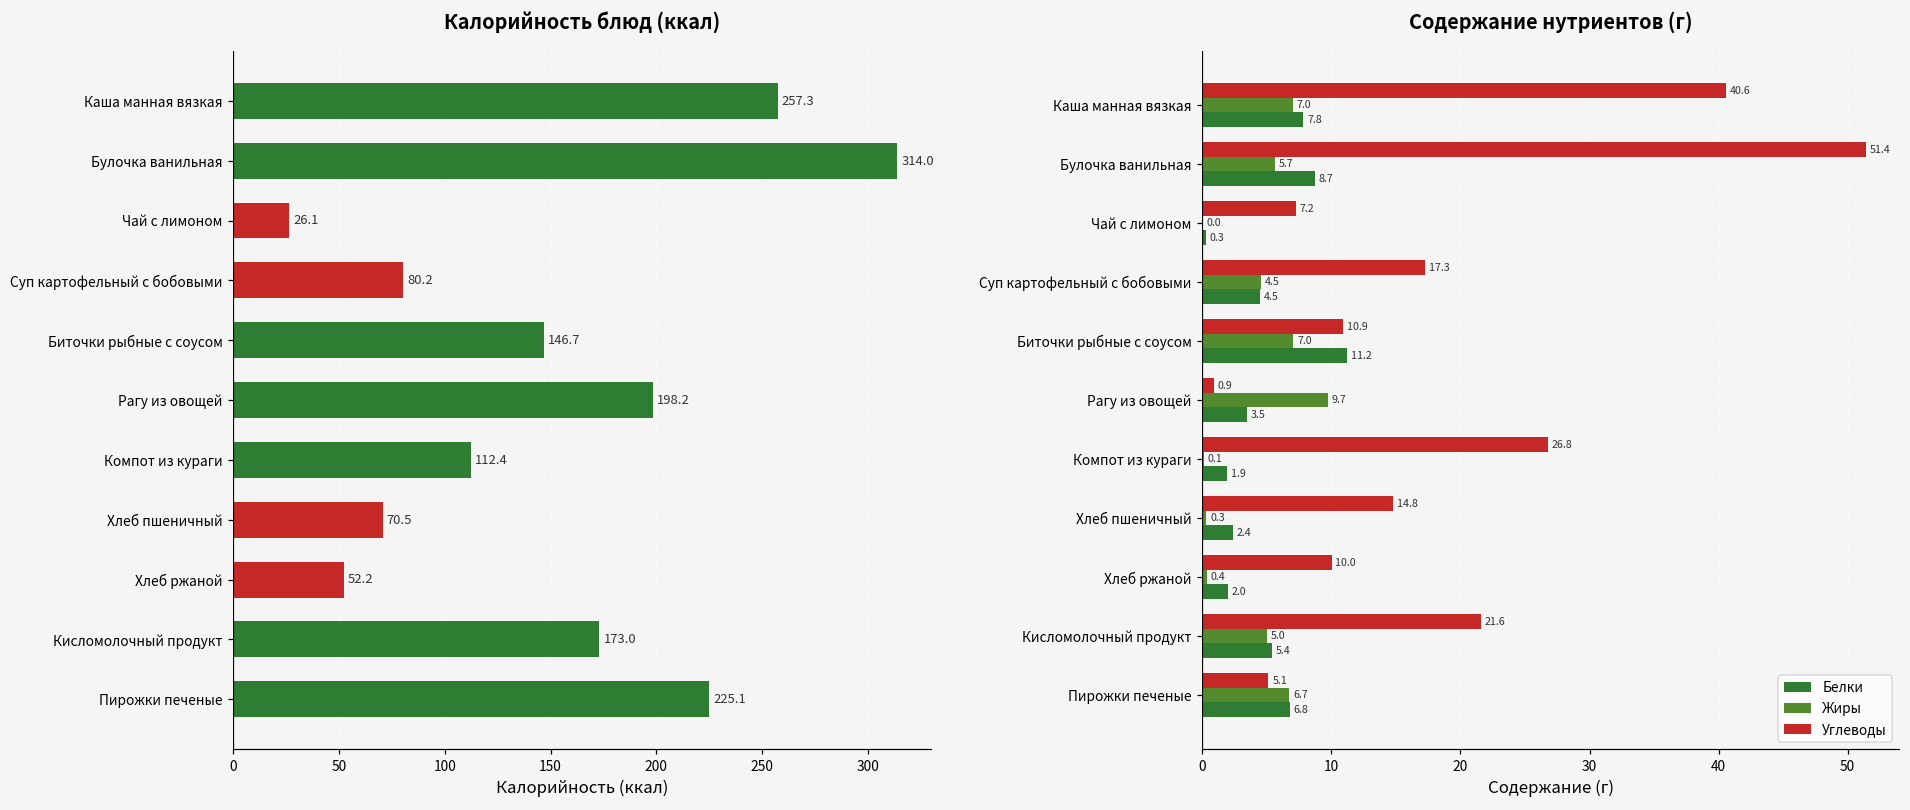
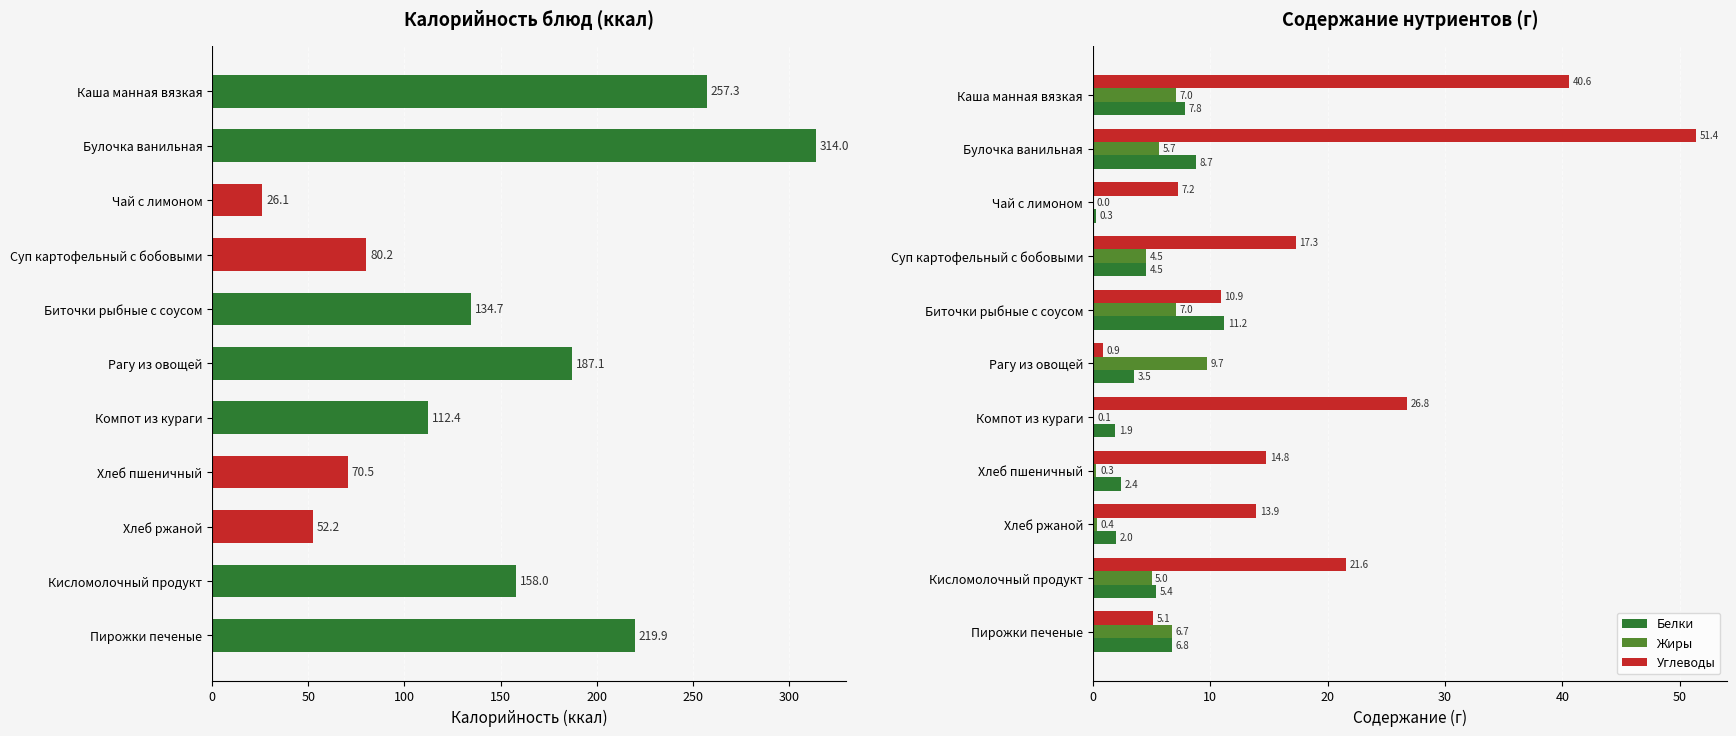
Калорийность блюд (ккал), Биточки рыбные с соусом: 146.7 -> 134.7
Калорийность блюд (ккал), Рагу из овощей: 198.2 -> 187.1
Калорийность блюд (ккал), Кисломолочный продукт: 173.0 -> 158.0
Калорийность блюд (ккал), Пирожки печеные: 225.1 -> 219.9
Содержание нутриентов (г), Углеводы, Хлеб ржаной: 10.0 -> 13.9
